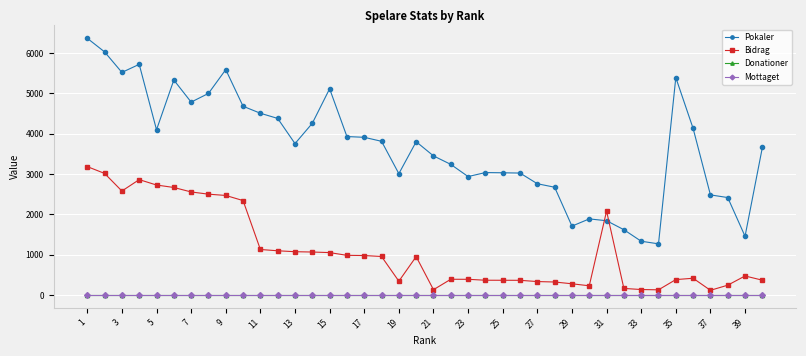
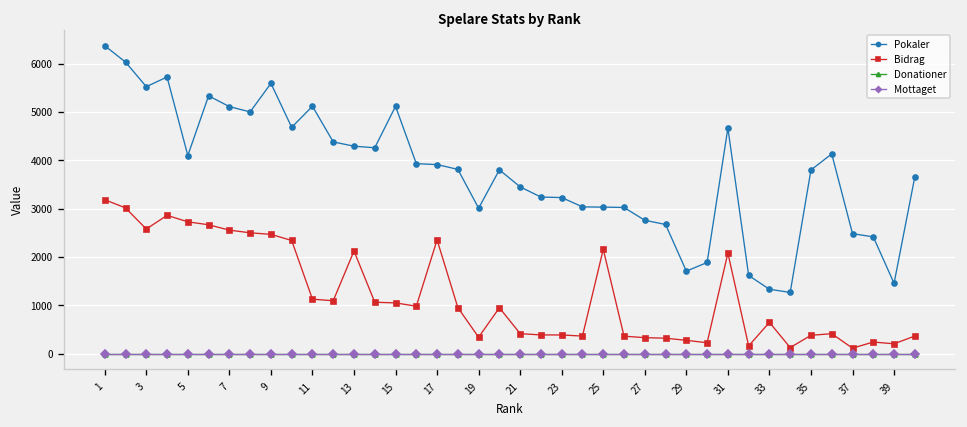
Pokaler, 7: 4800 -> 5100
Pokaler, 11: 4500 -> 5100
Pokaler, 13: 3800 -> 4300
Bidrag, 13: 1100 -> 2100
Bidrag, 17: 1000 -> 2400
Bidrag, 21: 100 -> 400
Pokaler, 23: 2900 -> 3200
Bidrag, 25: 400 -> 2200
Pokaler, 31: 1800 -> 4700
Bidrag, 33: 100 -> 600
Pokaler, 35: 5400 -> 3800
Bidrag, 39: 500 -> 200
